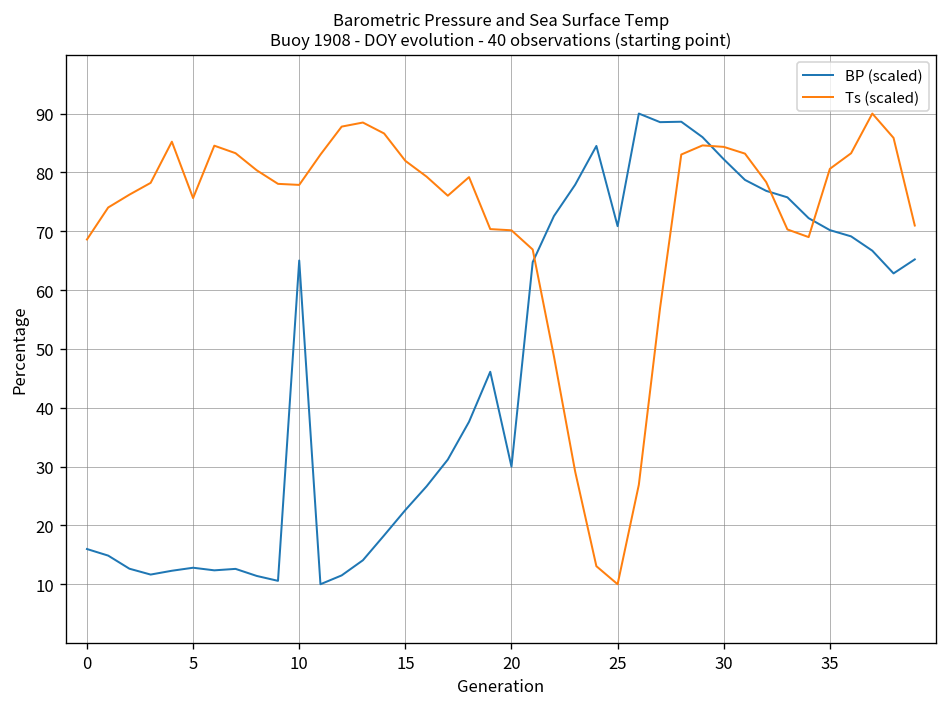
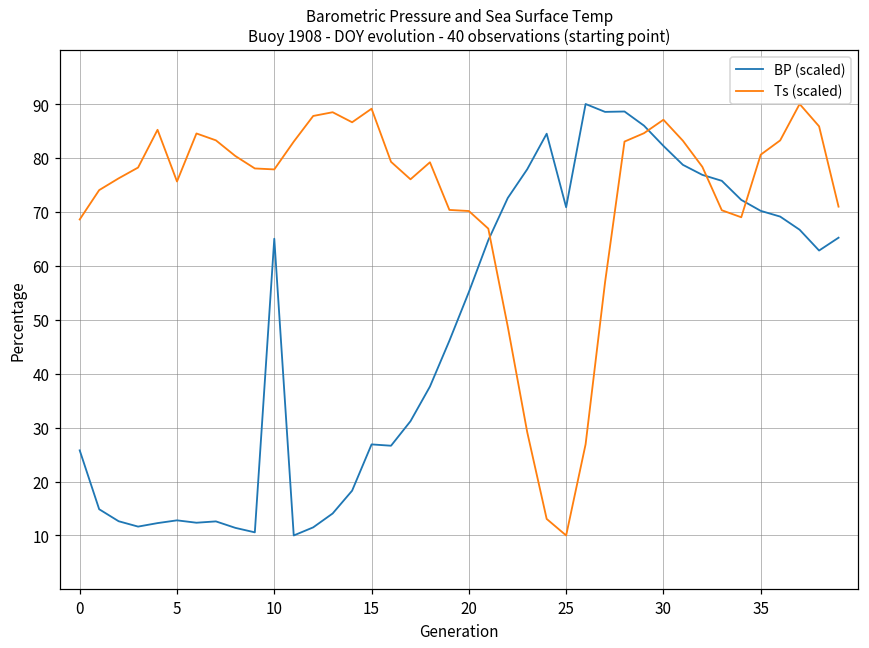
BP (scaled), 0: 16 -> 26
BP (scaled), 15: 23 -> 27
Ts (scaled), 15: 82 -> 89
BP (scaled), 20: 30 -> 55
Ts (scaled), 30: 84 -> 87
